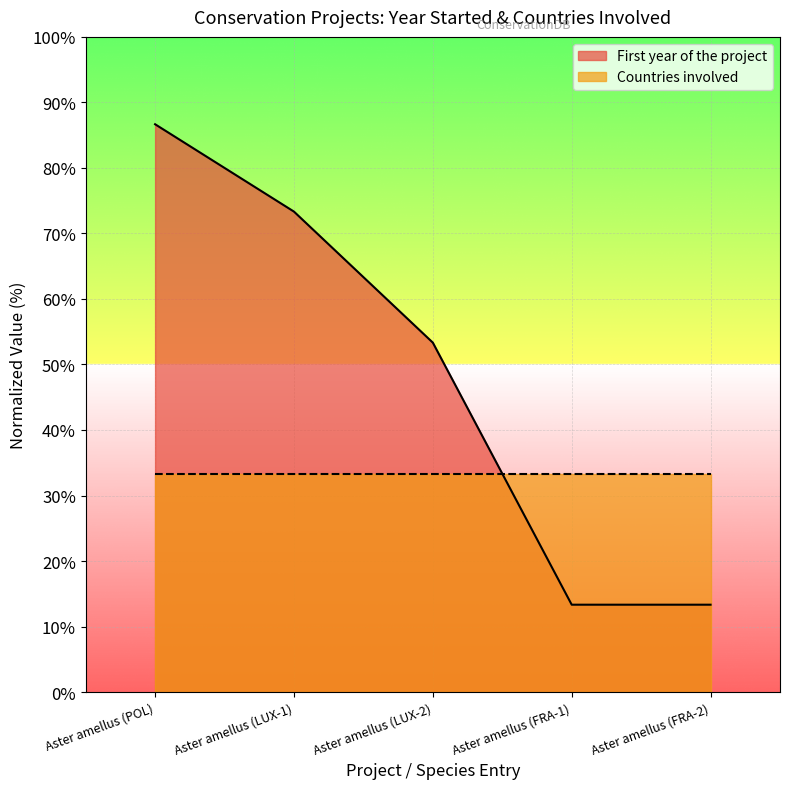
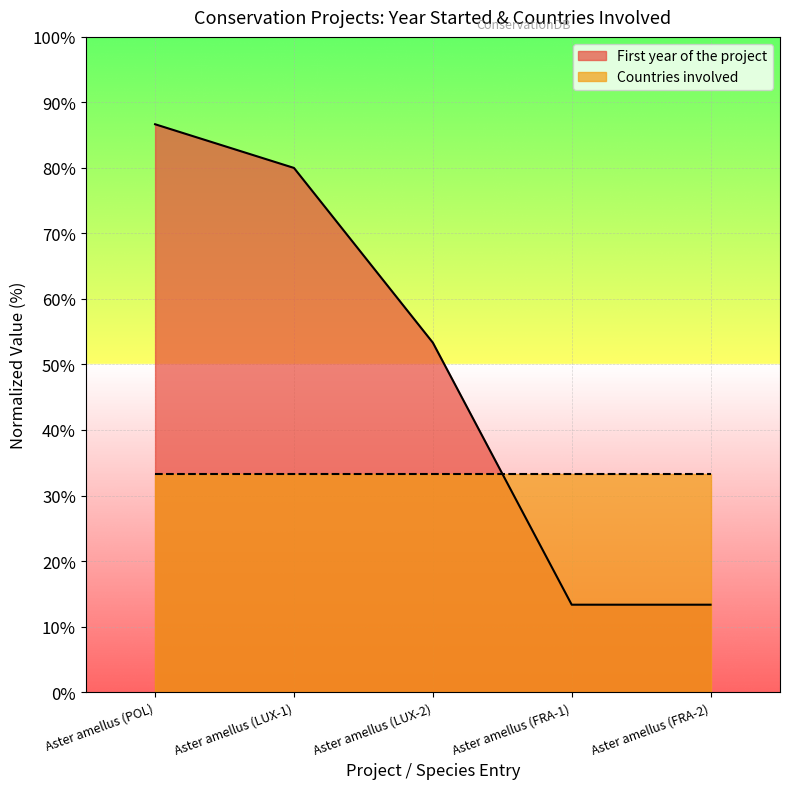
First year of the project, Aster amellus (LUX-1): 73% -> 80%
